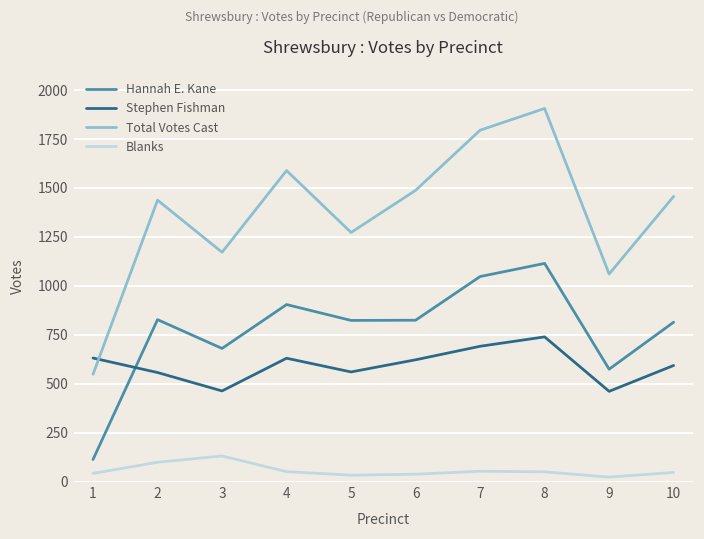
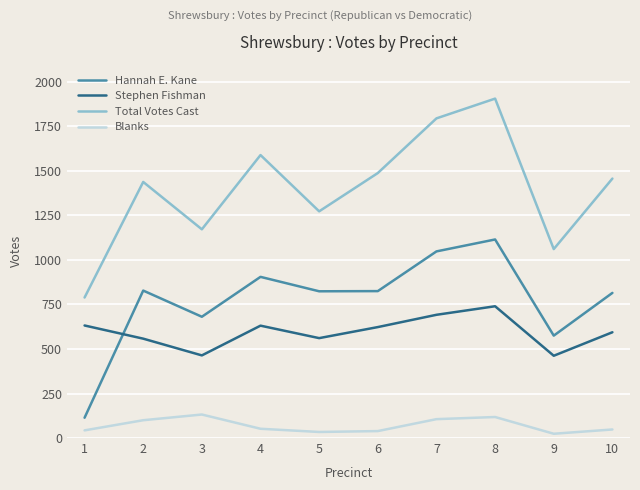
Total Votes Cast, 1: 550 -> 790
Blanks, 7: 50 -> 110
Blanks, 8: 50 -> 120
